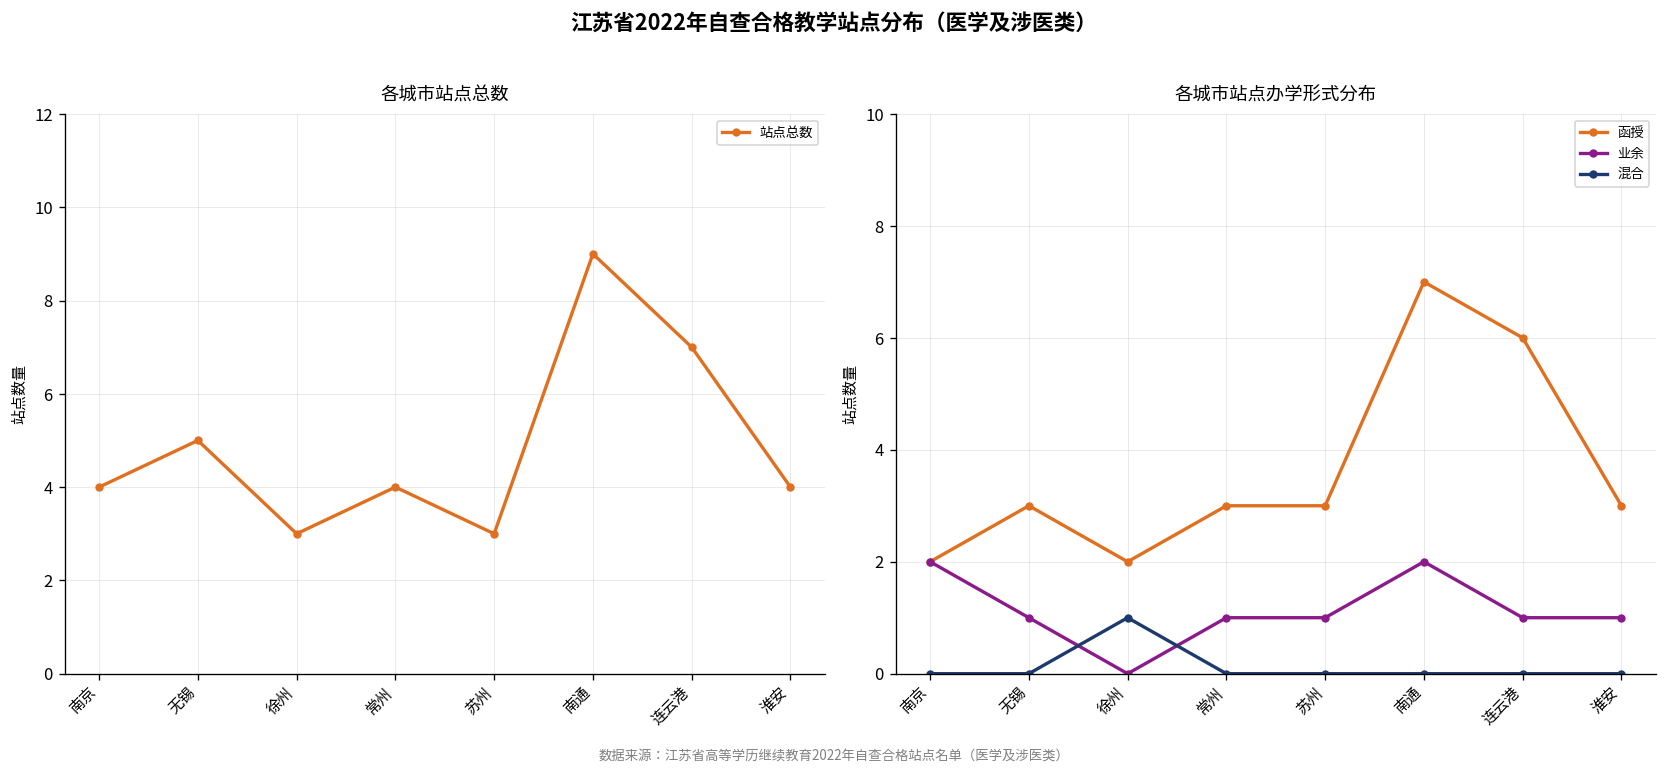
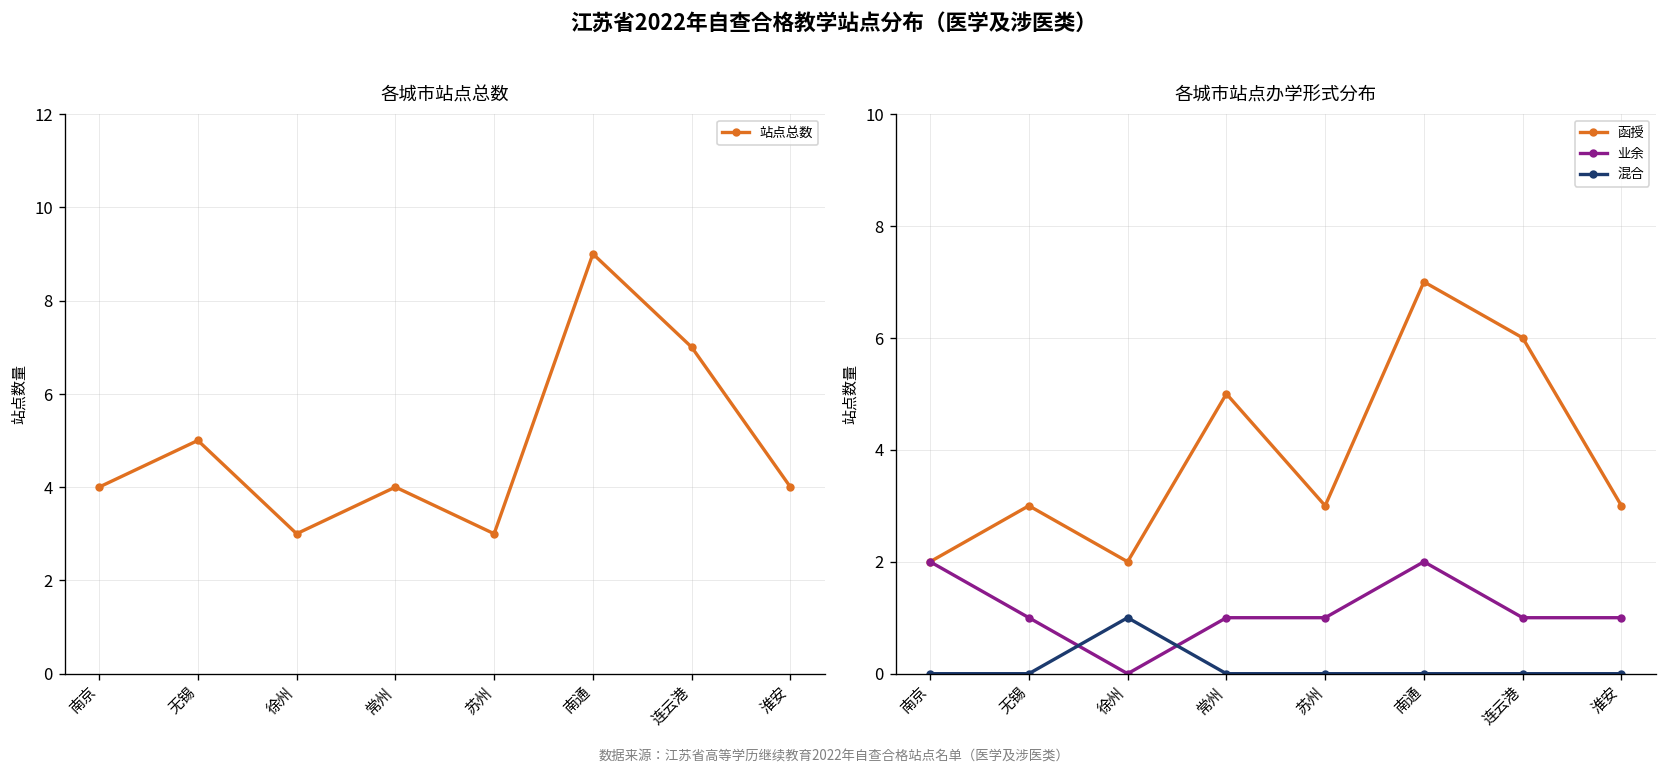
各城市站点办学形式分布, 函授, 常州: 3 -> 5
